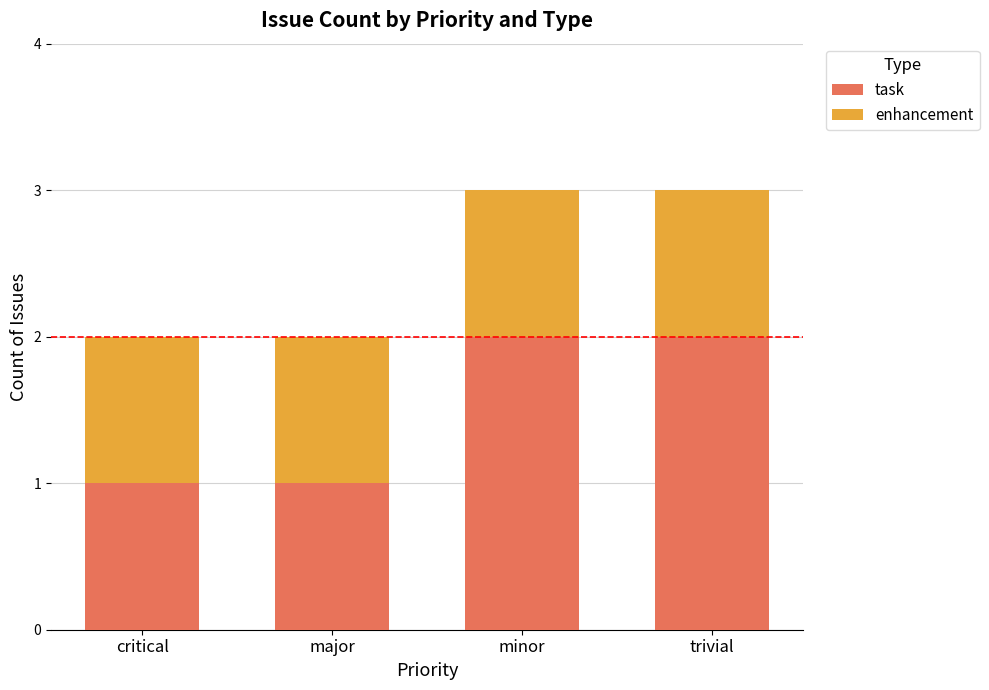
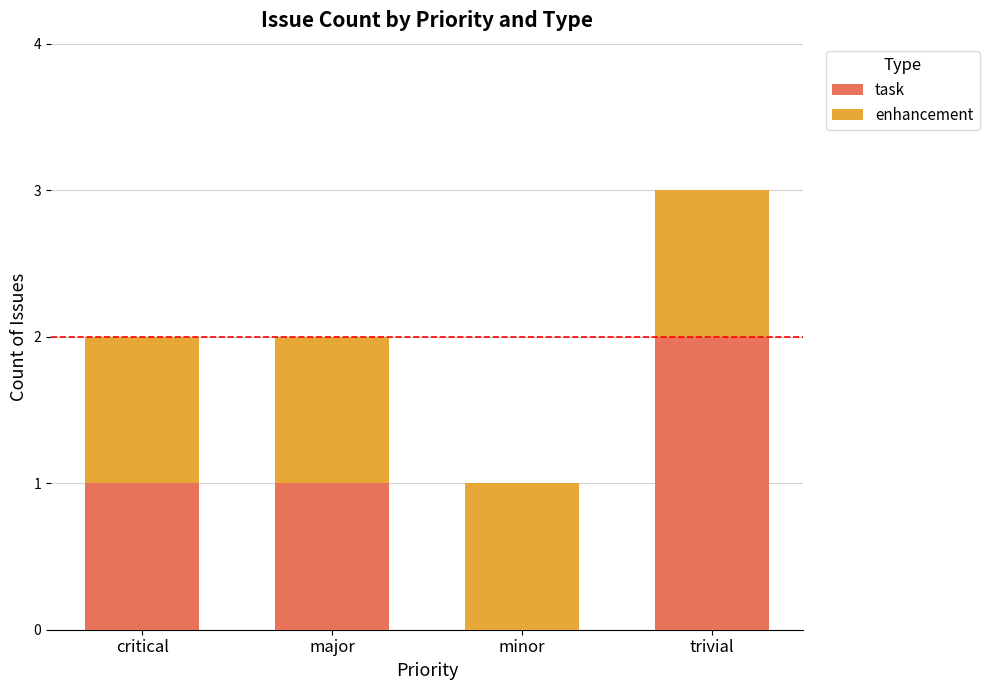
task, minor: 2 -> 0
